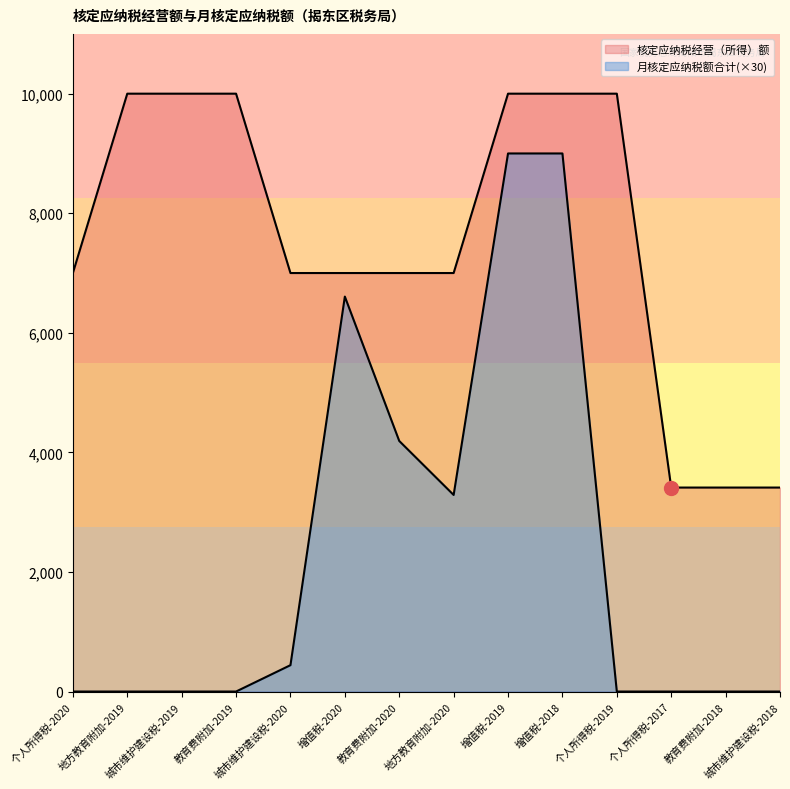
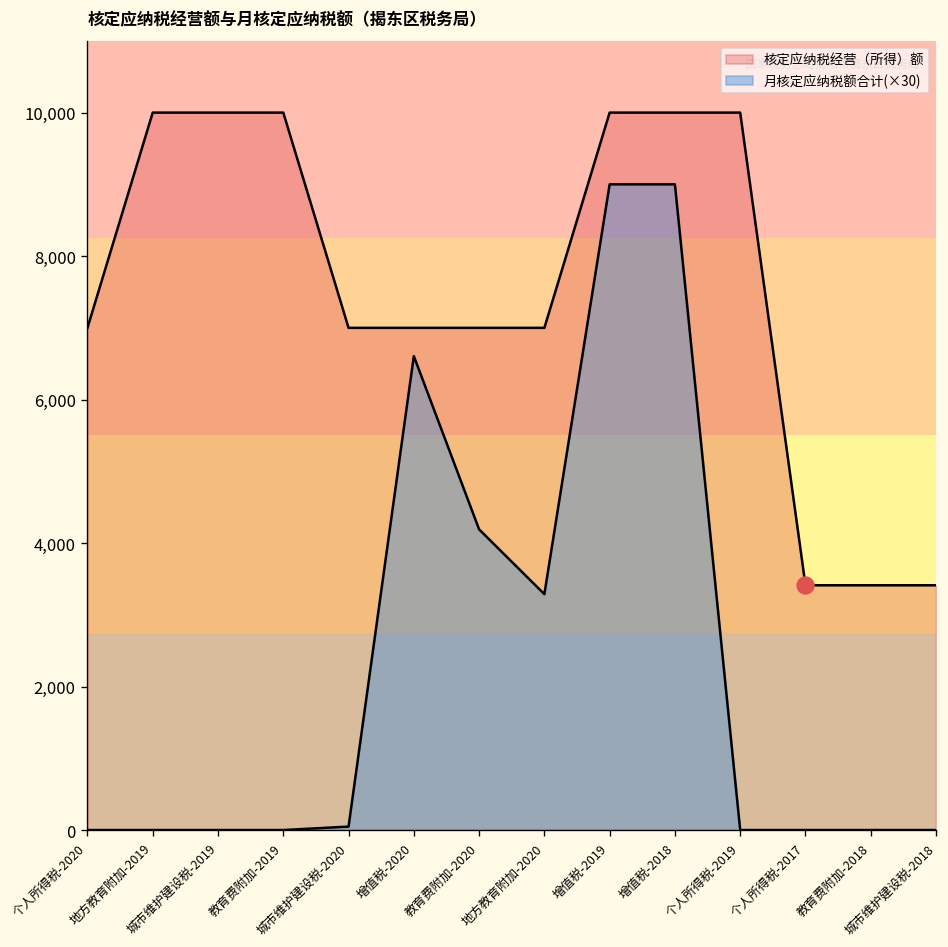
月核定应纳税额合计(×30), 城市维护建设税-2020: 400 -> 0
